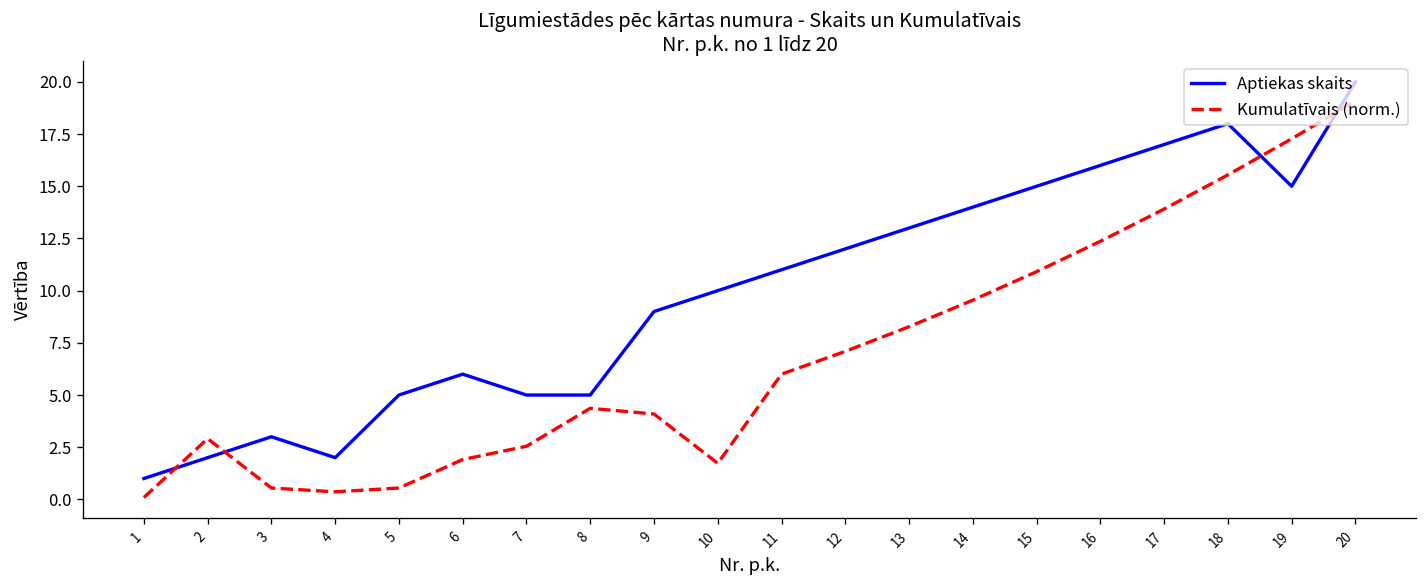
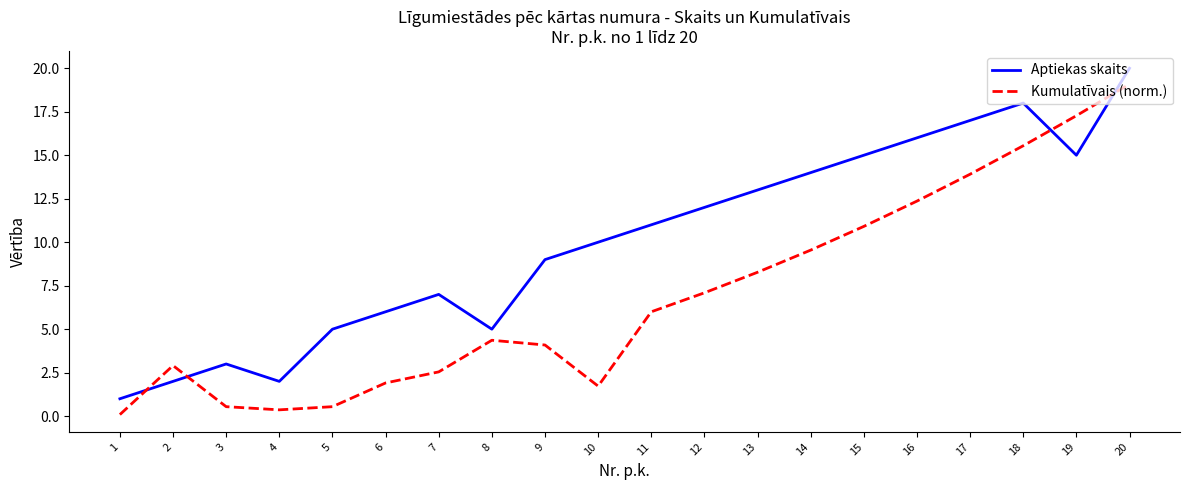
Aptiekas skaits, 7: 5 -> 7
